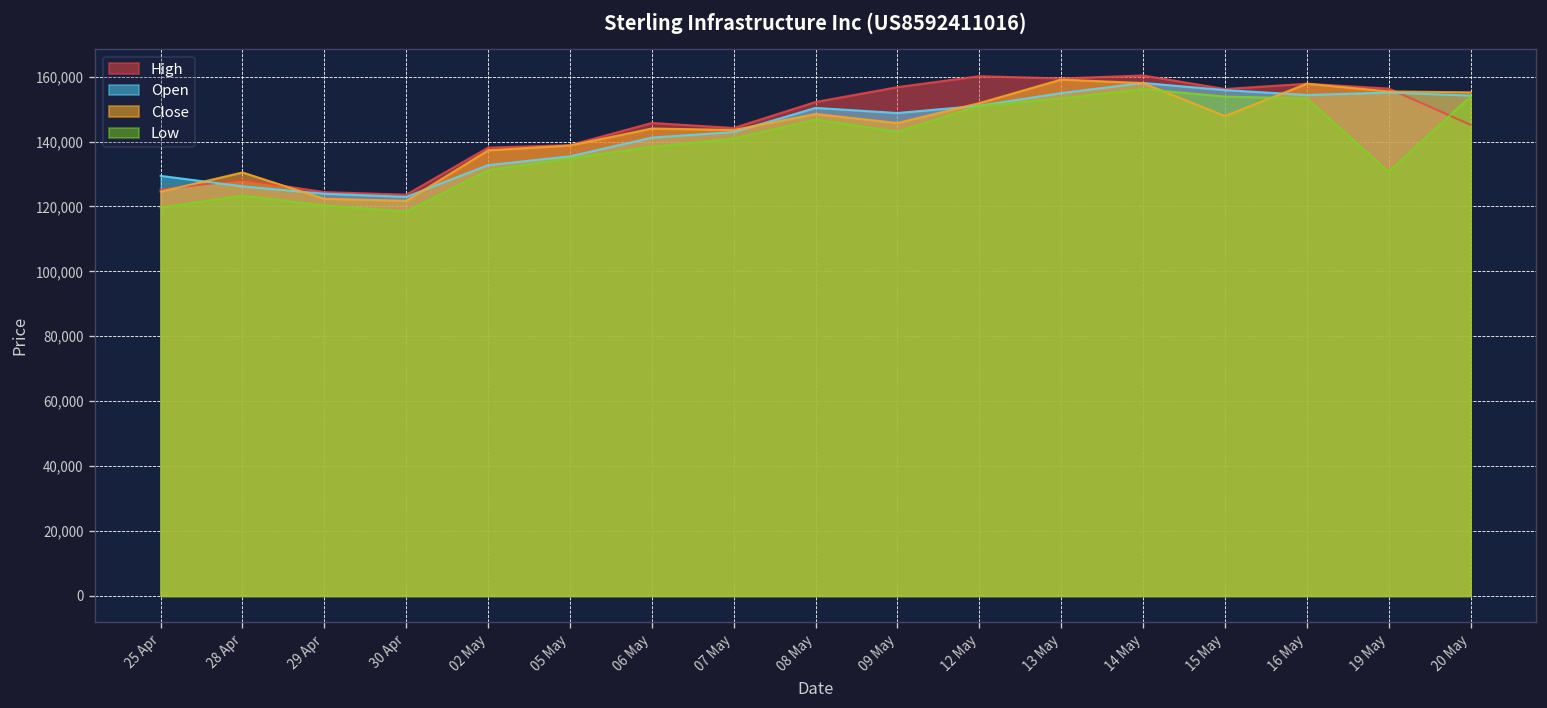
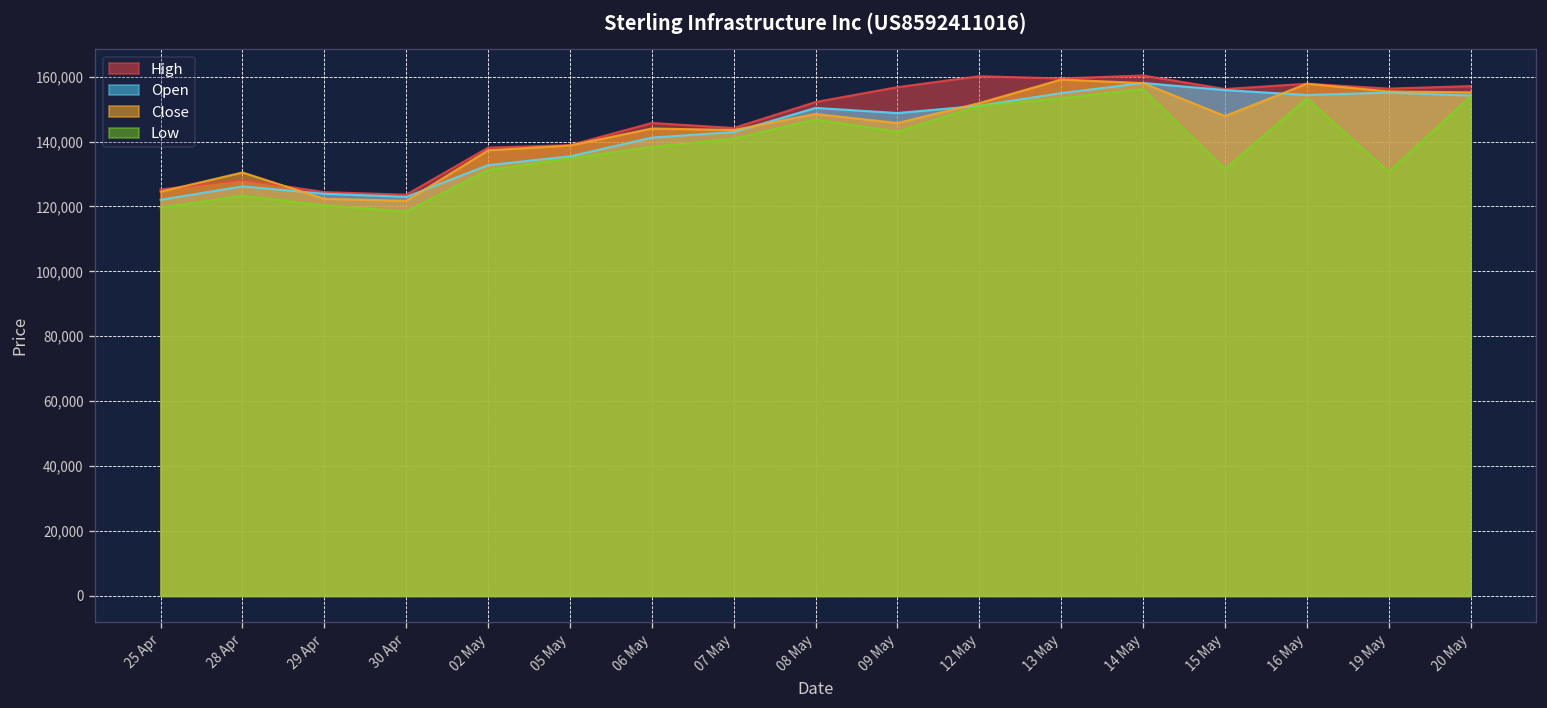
Open, 25 Apr: 129,000 -> 122,000
Low, 15 May: 154,000 -> 132,000
High, 20 May: 145,000 -> 157,000
